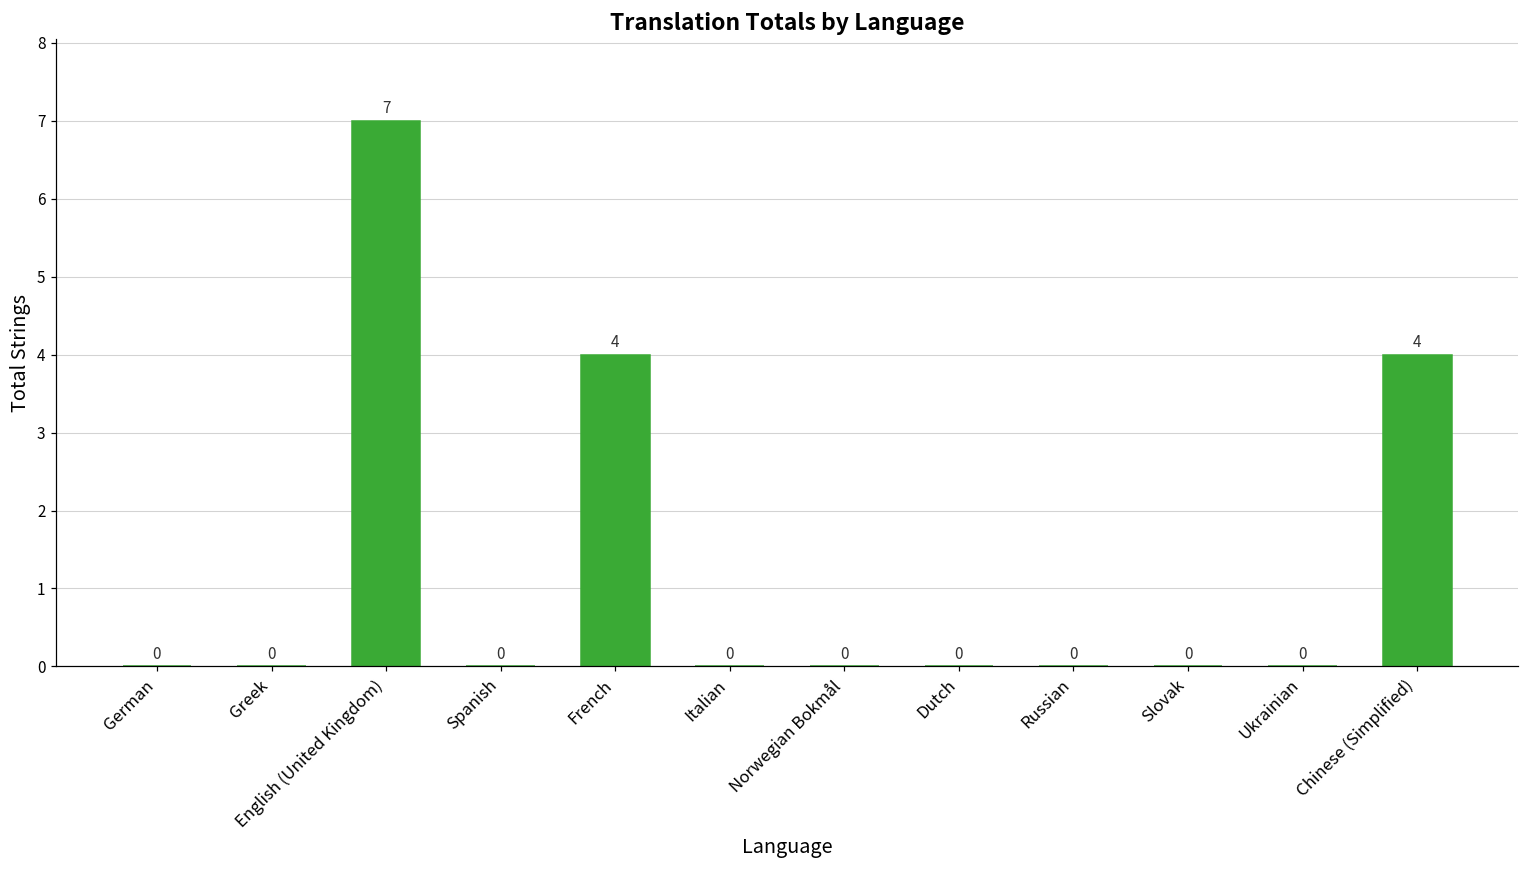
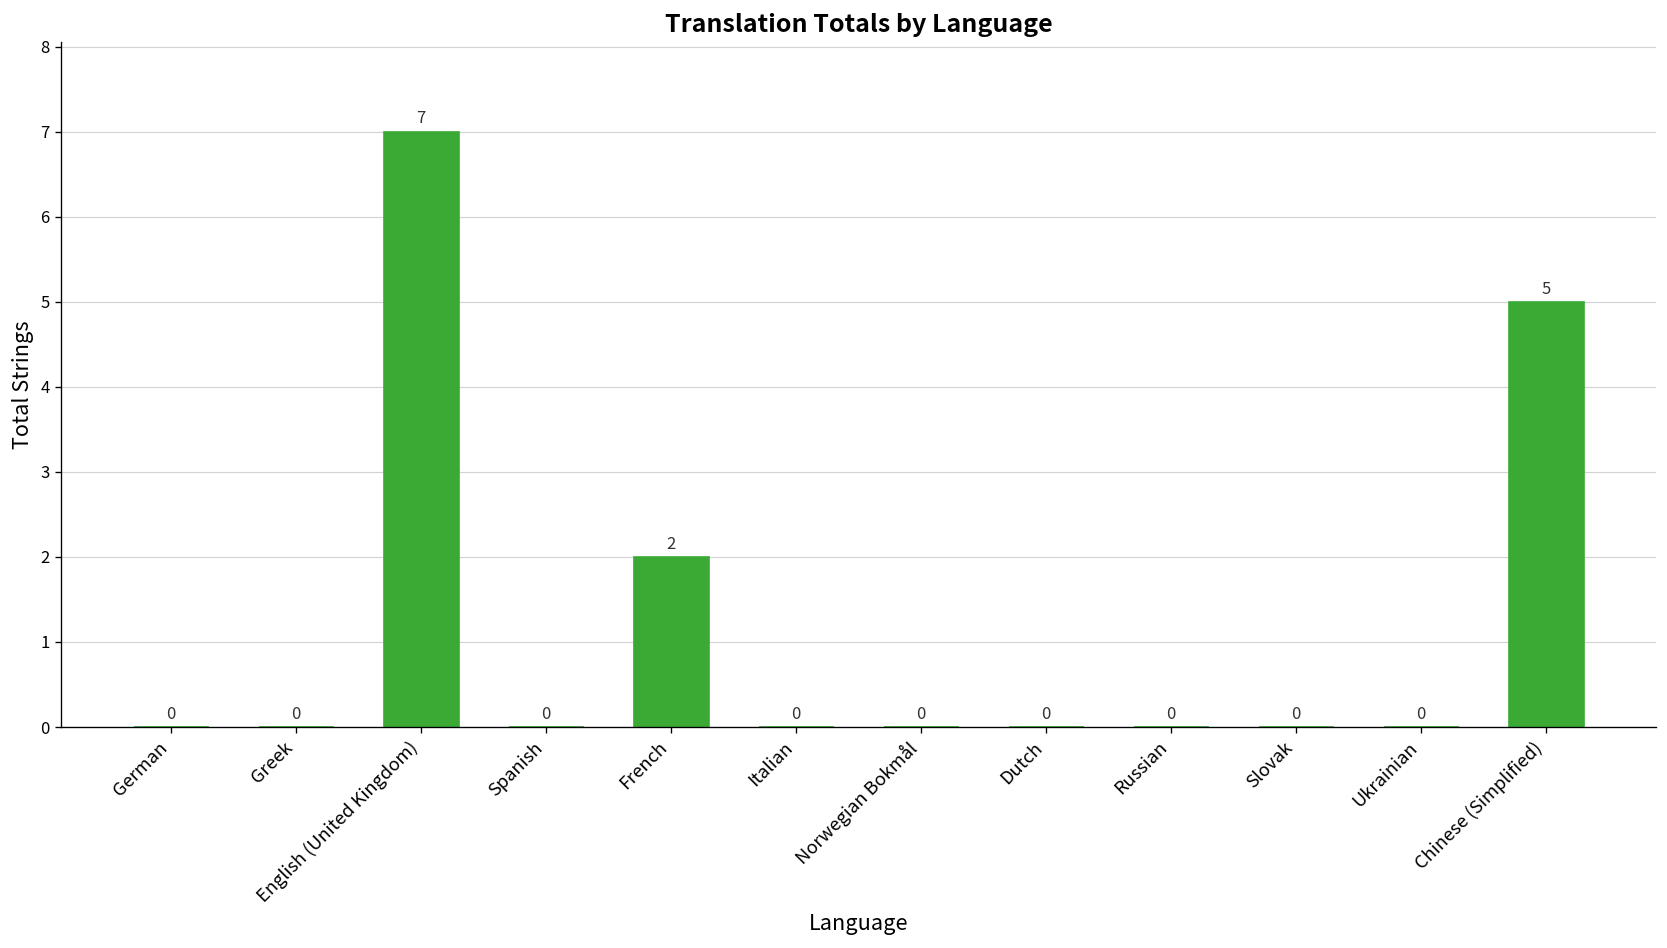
French: 4 -> 2
Chinese (Simplified): 4 -> 5
